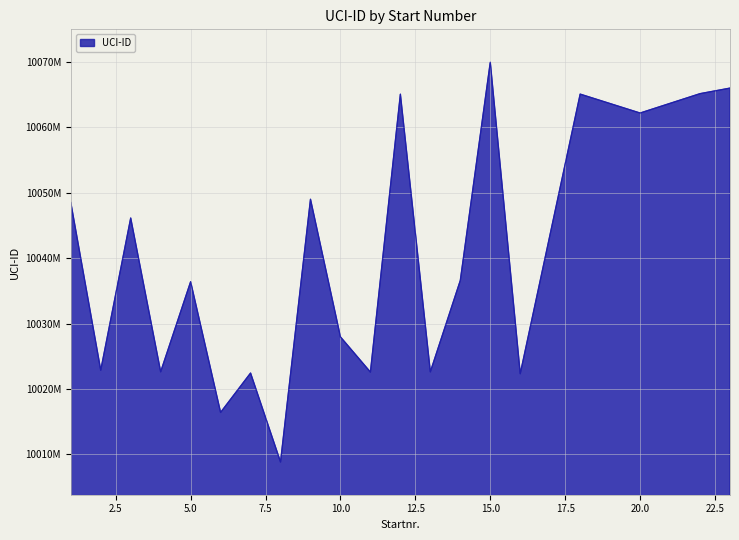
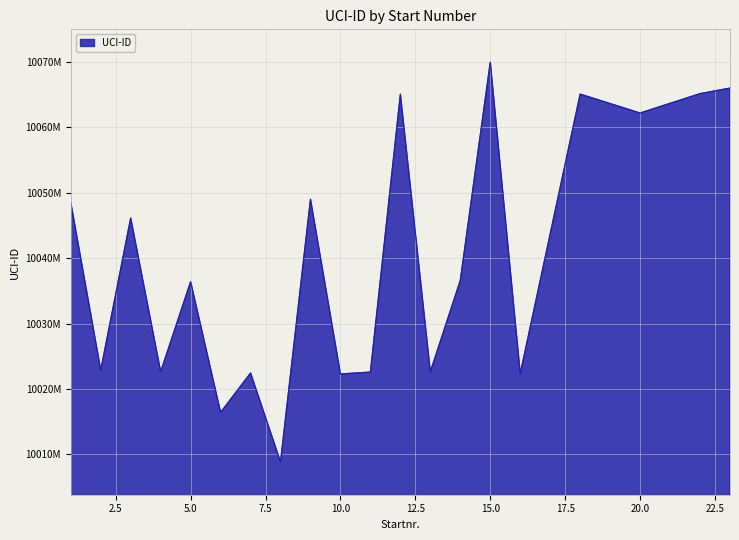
10.0: 10028000000 -> 10022000000
